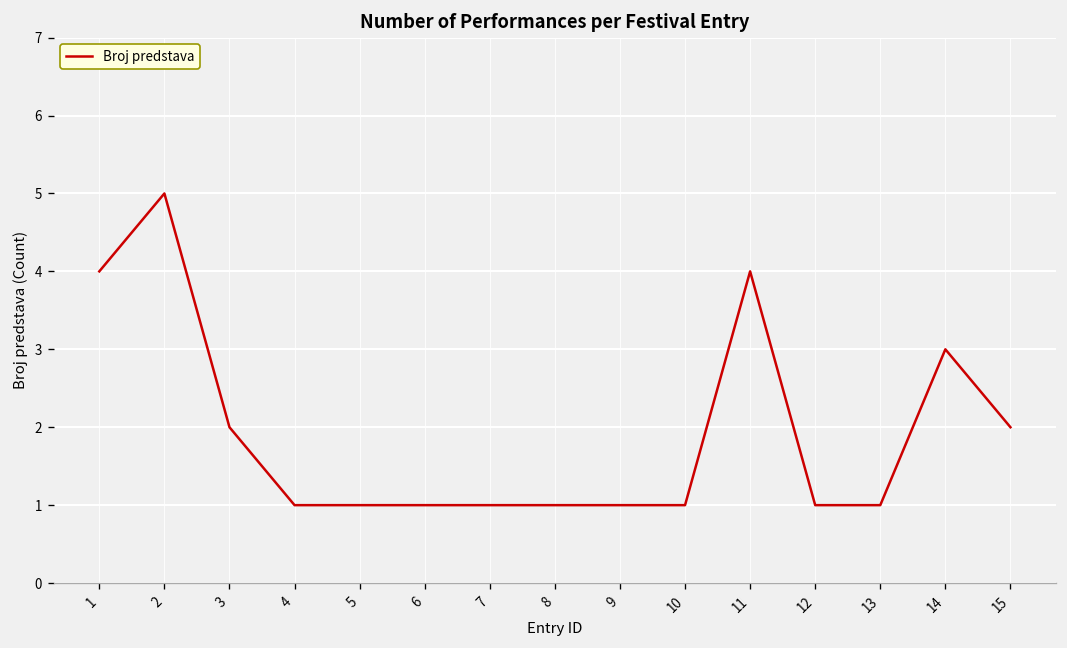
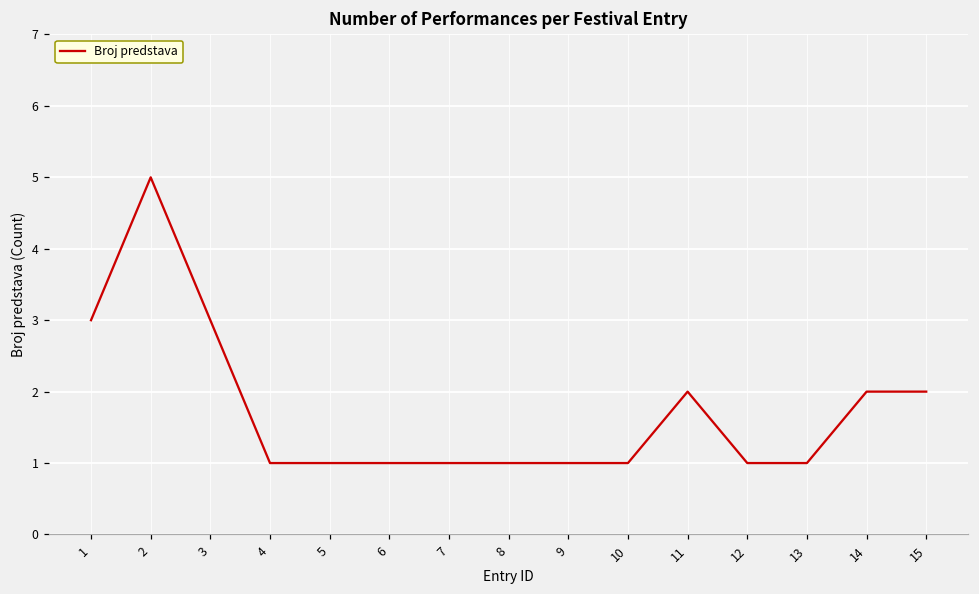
1: 4 -> 3
3: 2 -> 3
11: 4 -> 2
14: 3 -> 2
